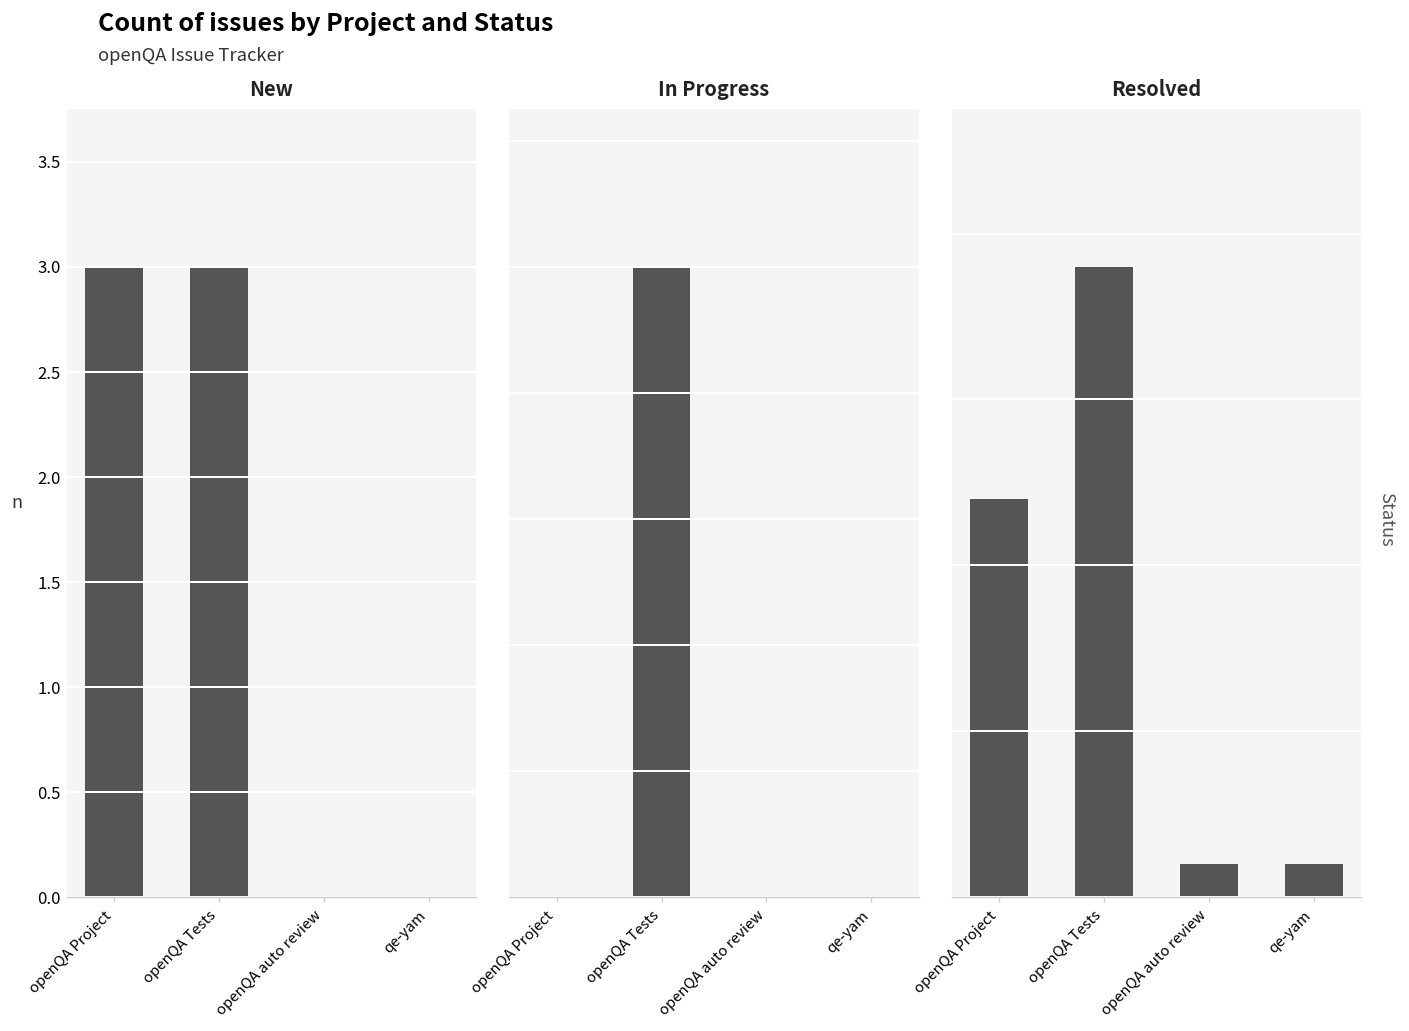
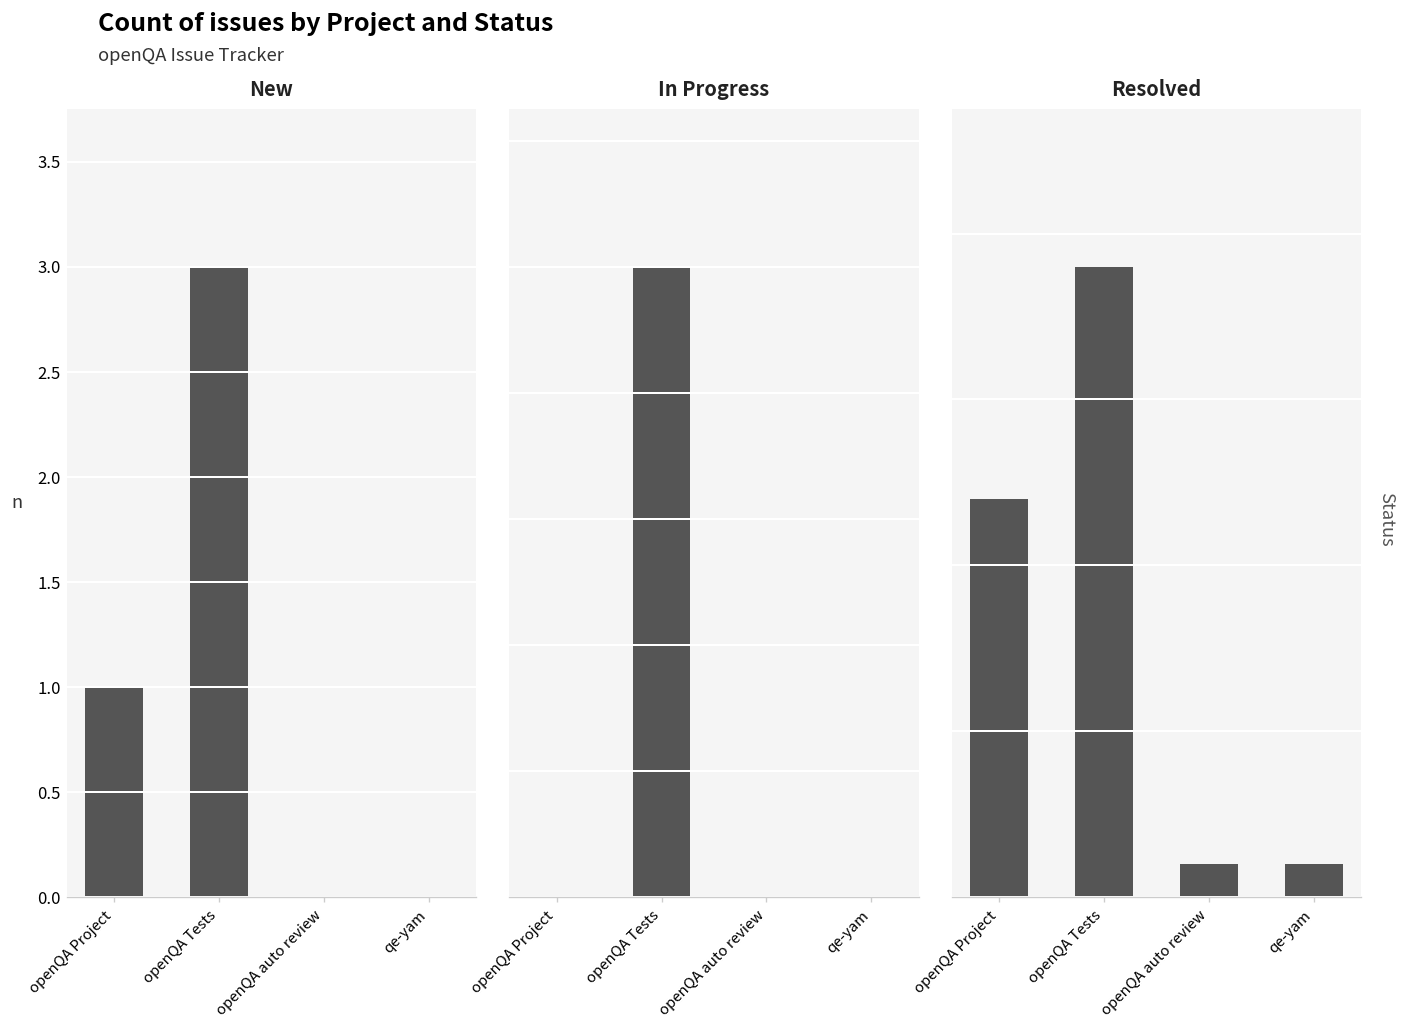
New, openQA Project: 3 -> 1
